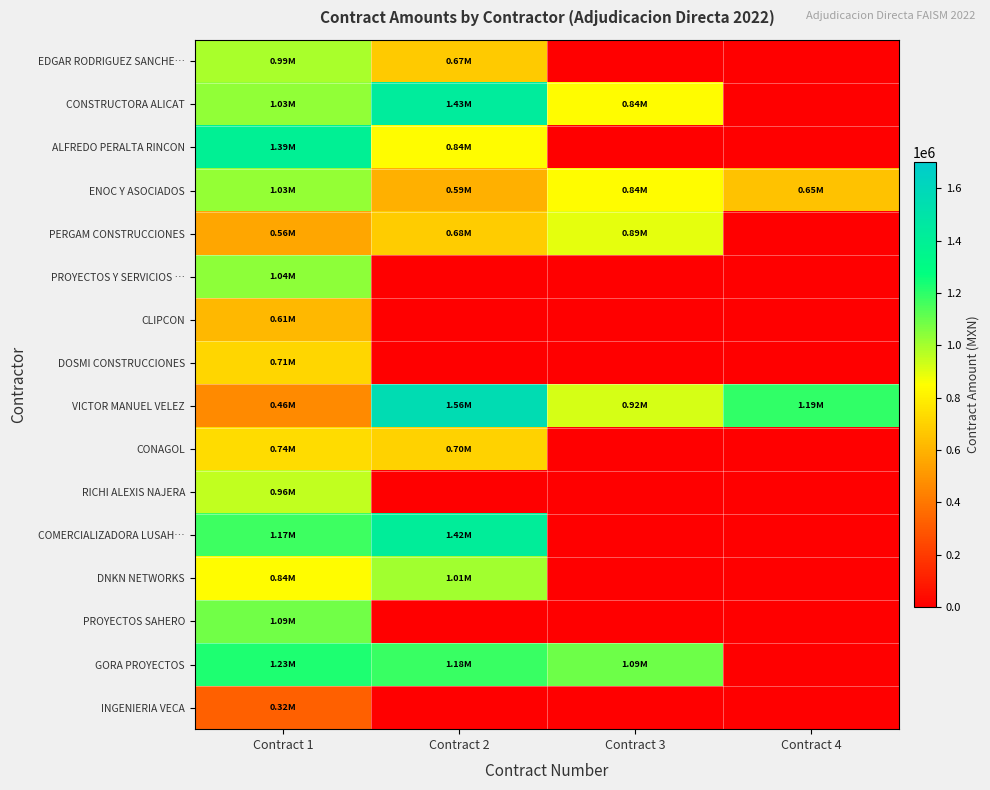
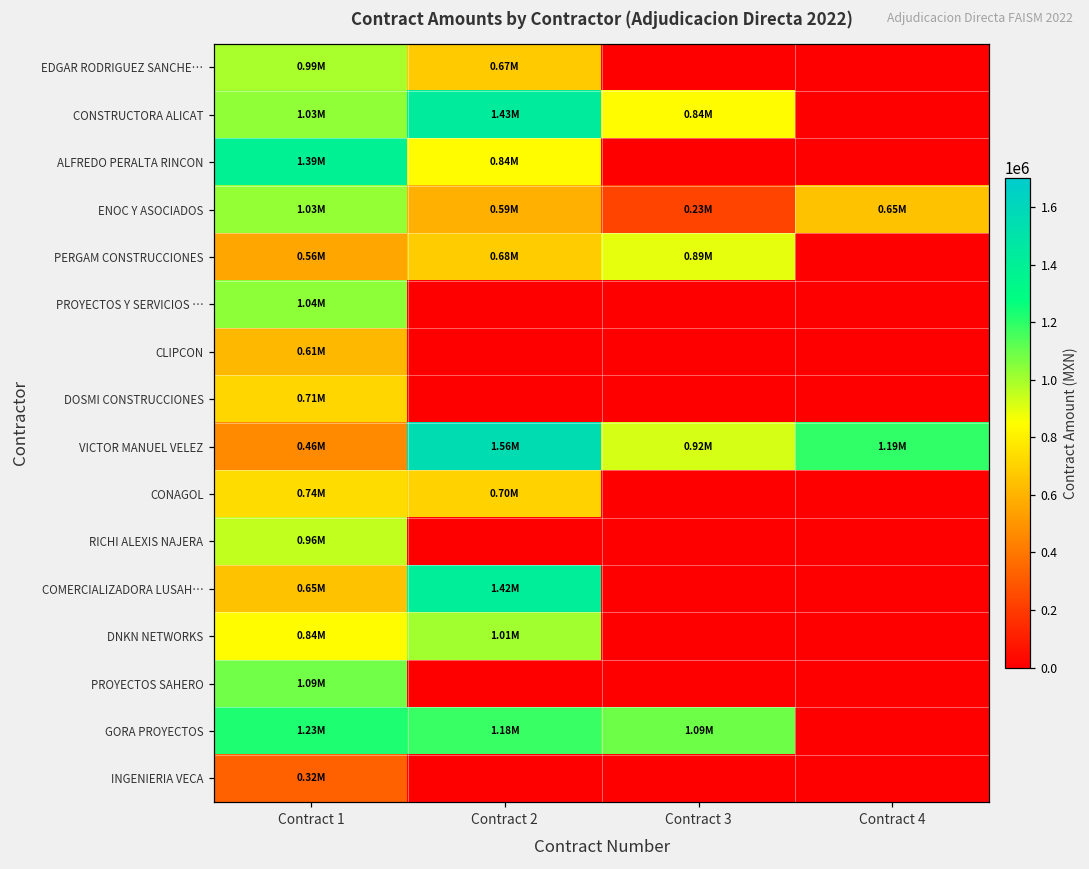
ENOC Y ASOCIADOS, Contract 3: 0.84M -> 0.23M
COMERCIALIZADORA LUSAH…, Contract 1: 1.17M -> 0.65M
